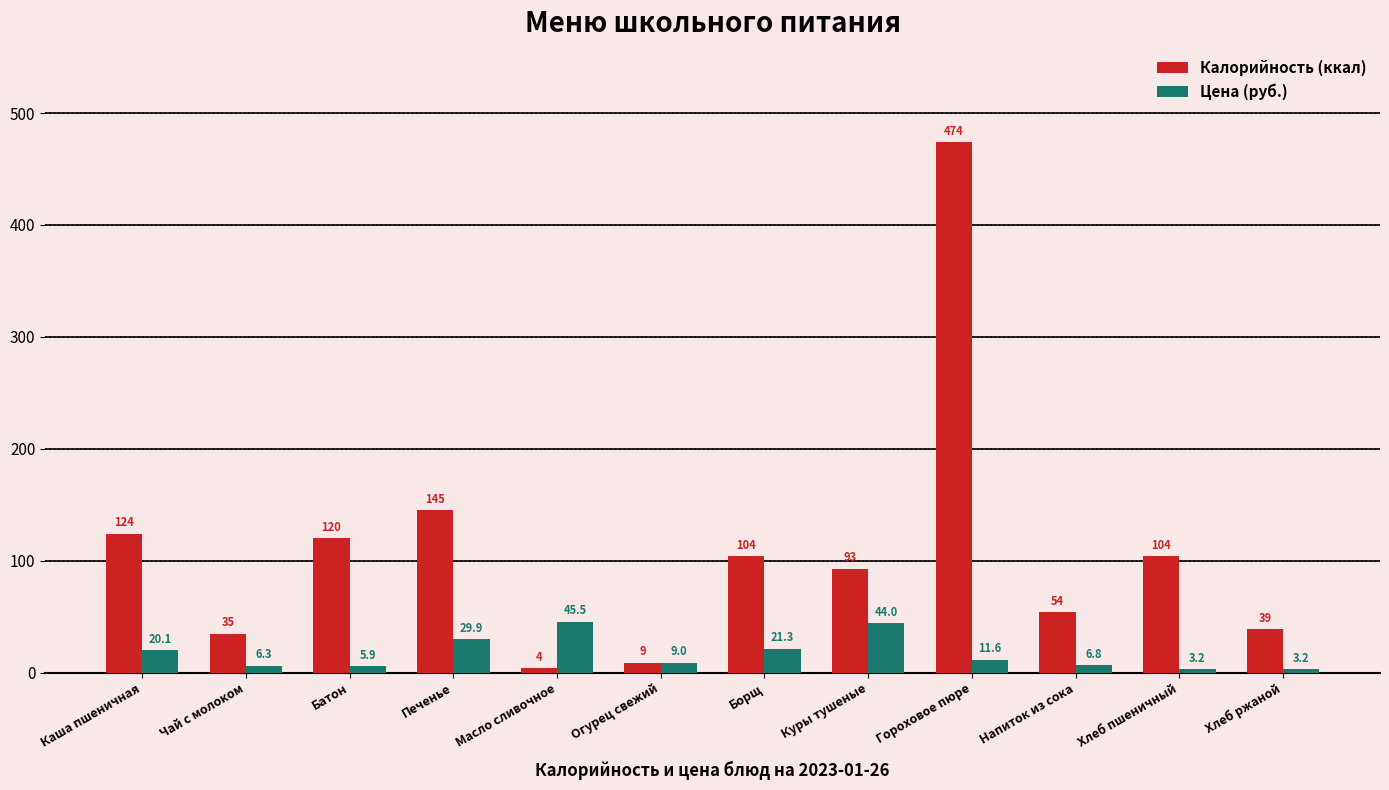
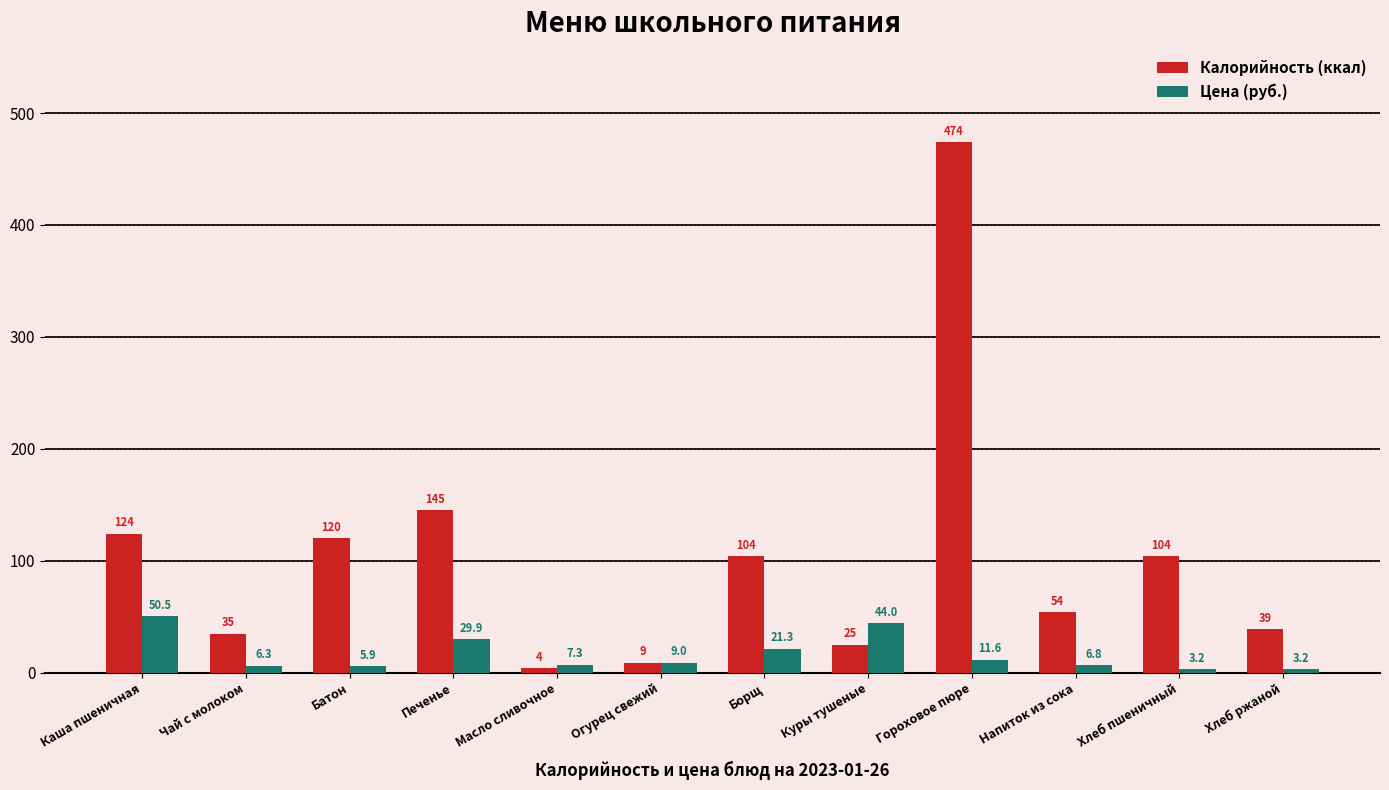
Цена (руб.), Каша пшеничная: 20.1 -> 50.5
Цена (руб.), Масло сливочное: 45.5 -> 7.3
Калорийность (ккал), Куры тушеные: 93 -> 25
